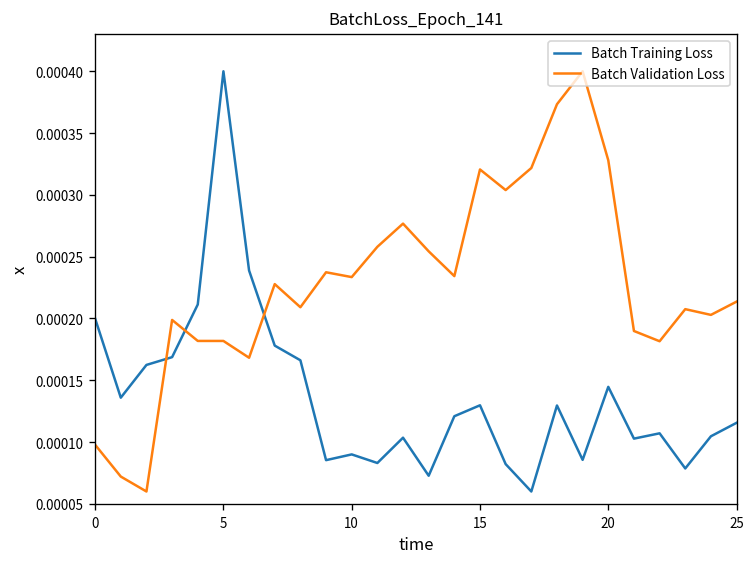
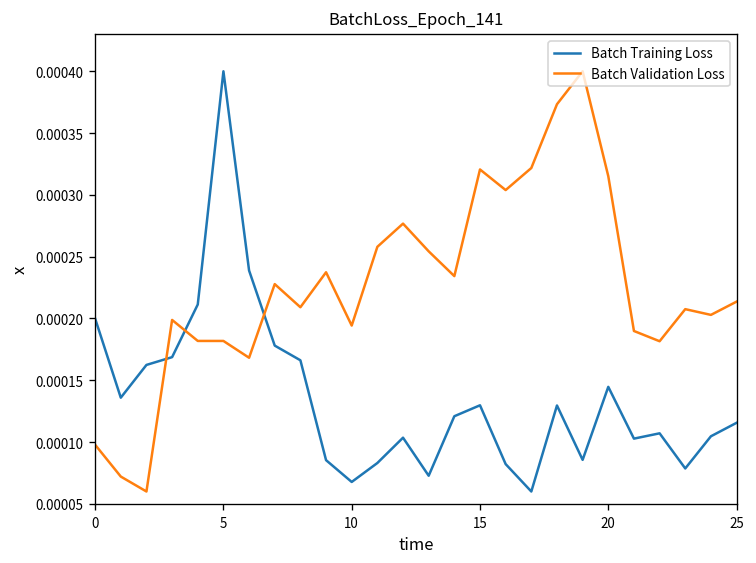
Batch Training Loss, 10: 0.000090 -> 0.000068
Batch Validation Loss, 10: 0.000233 -> 0.000194
Batch Validation Loss, 20: 0.000328 -> 0.000315
